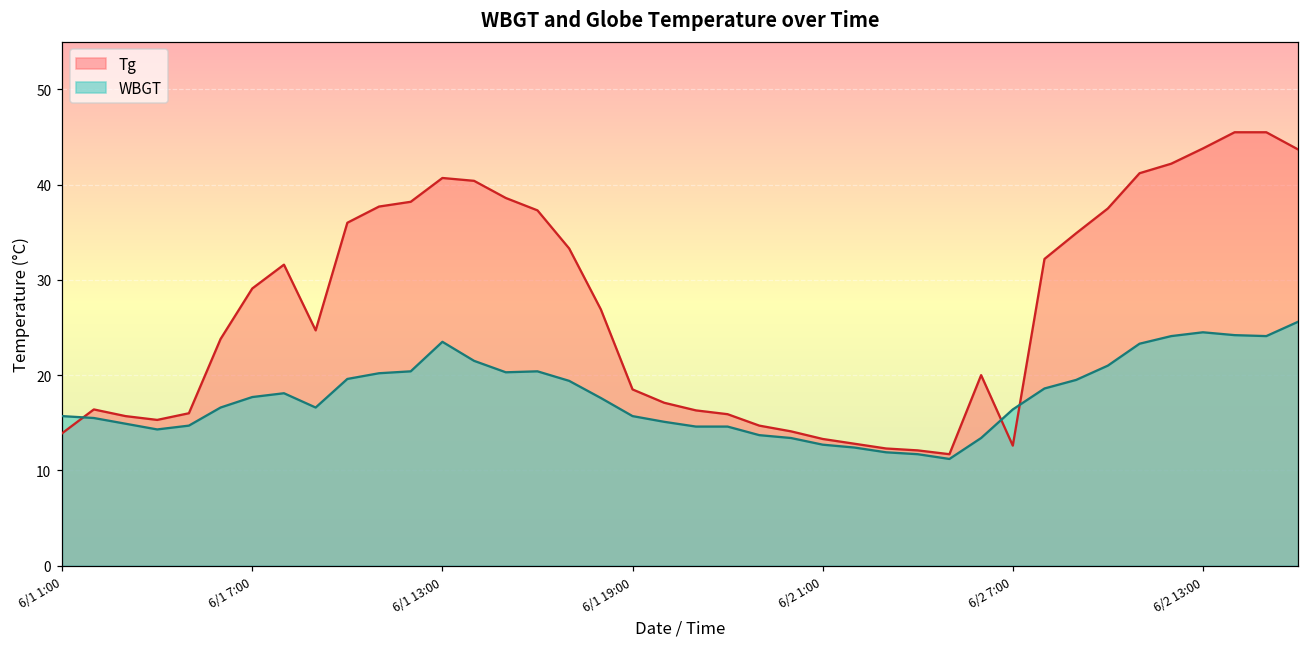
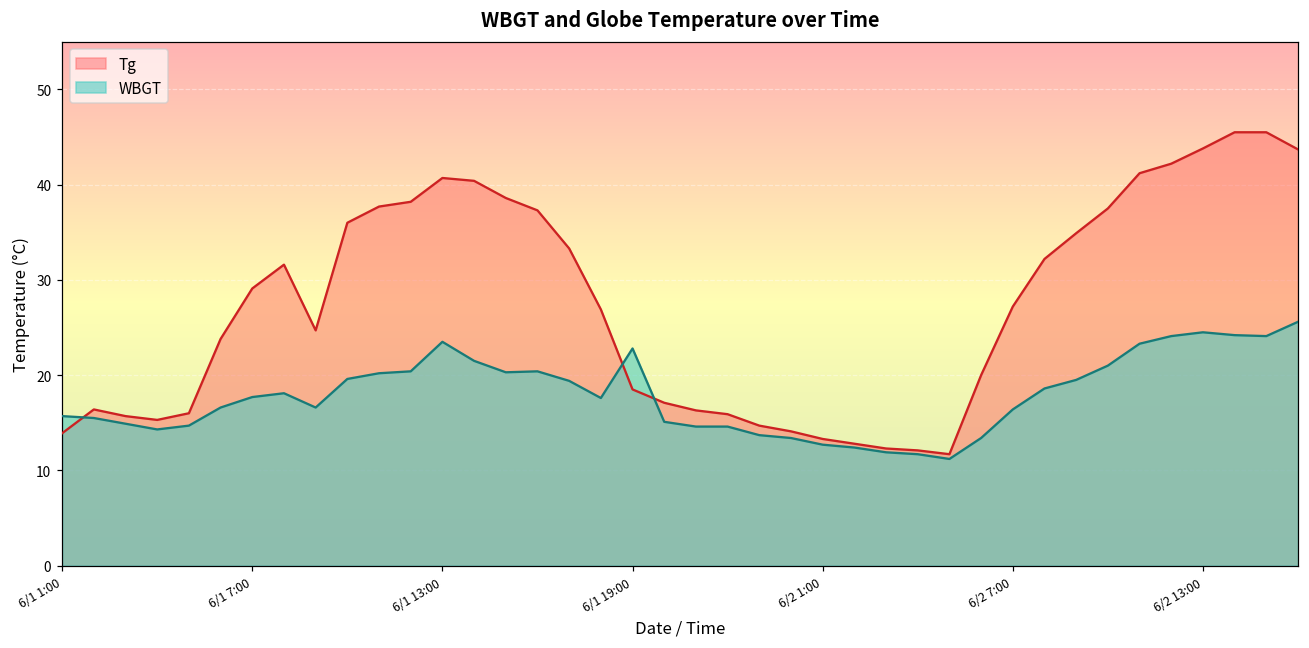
WBGT, 6/1 19:00: 16 -> 23
Tg, 6/2 7:00: 13 -> 27
